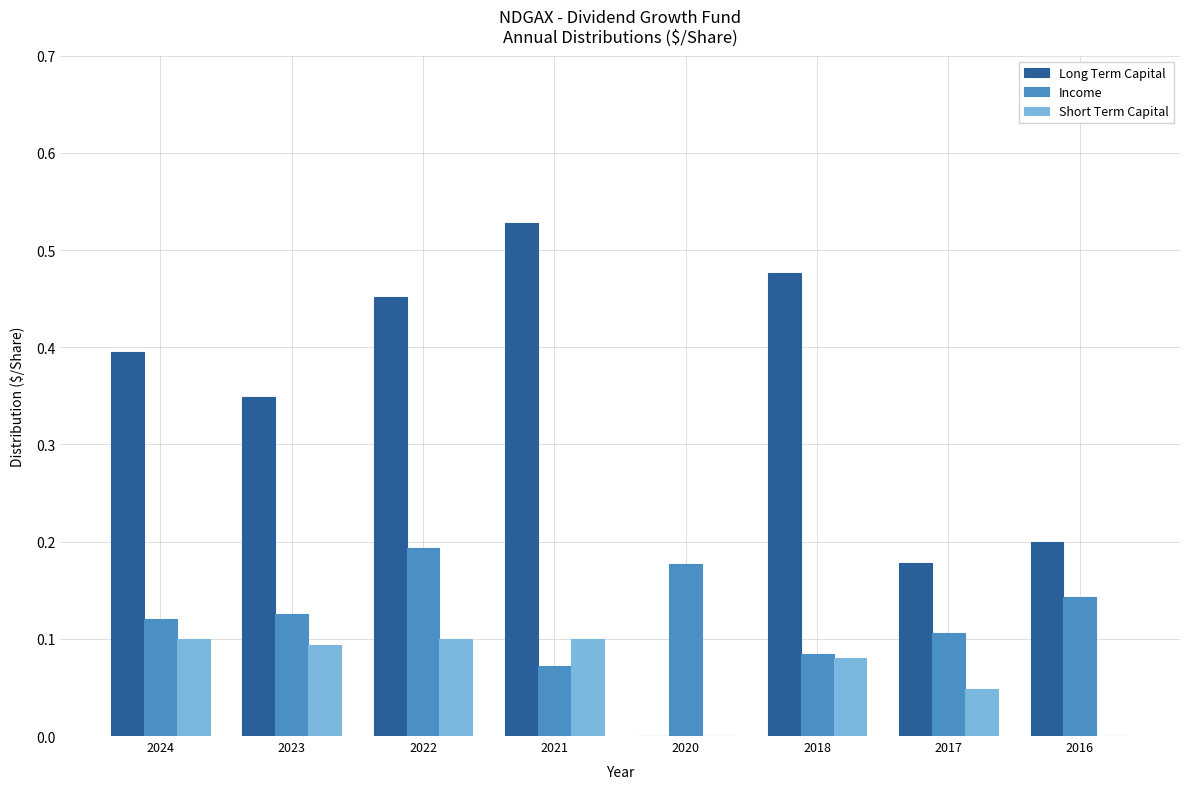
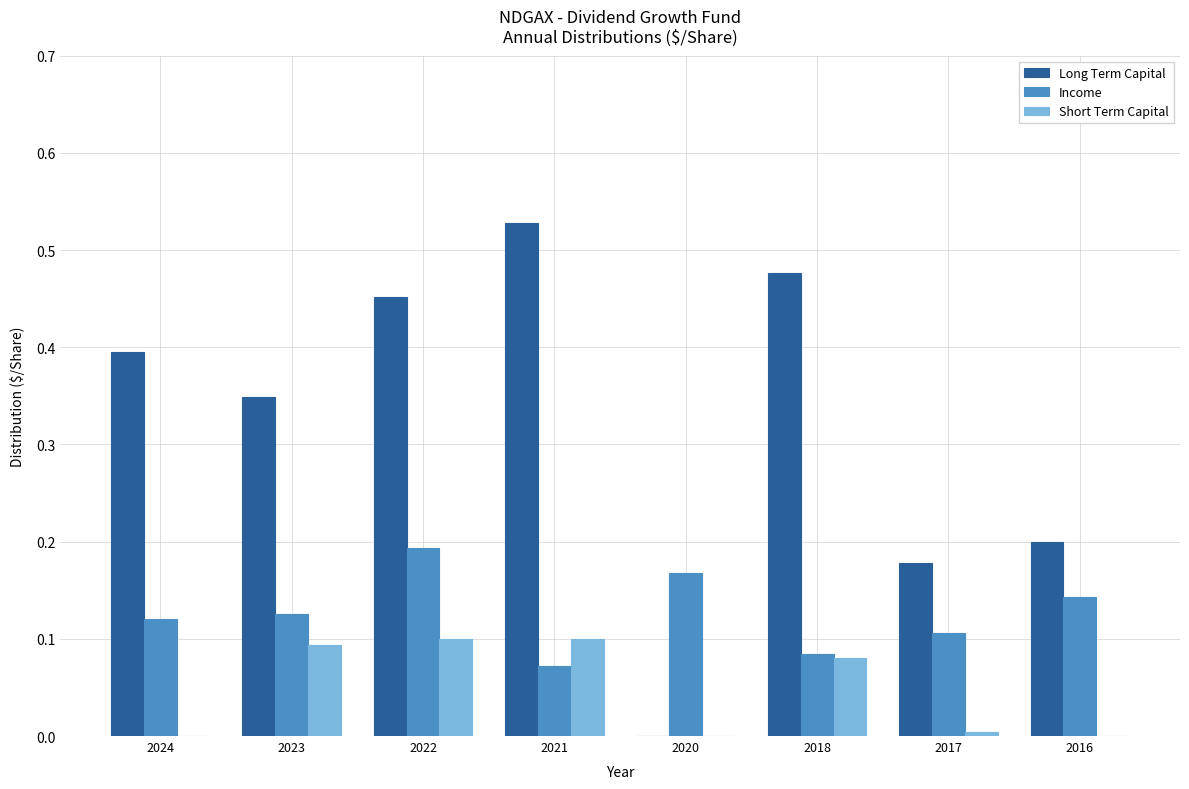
Short Term Capital, 2024: 0.1 -> 0.0
Income, 2020: 0.18 -> 0.17
Short Term Capital, 2017: 0.05 -> 0.00
